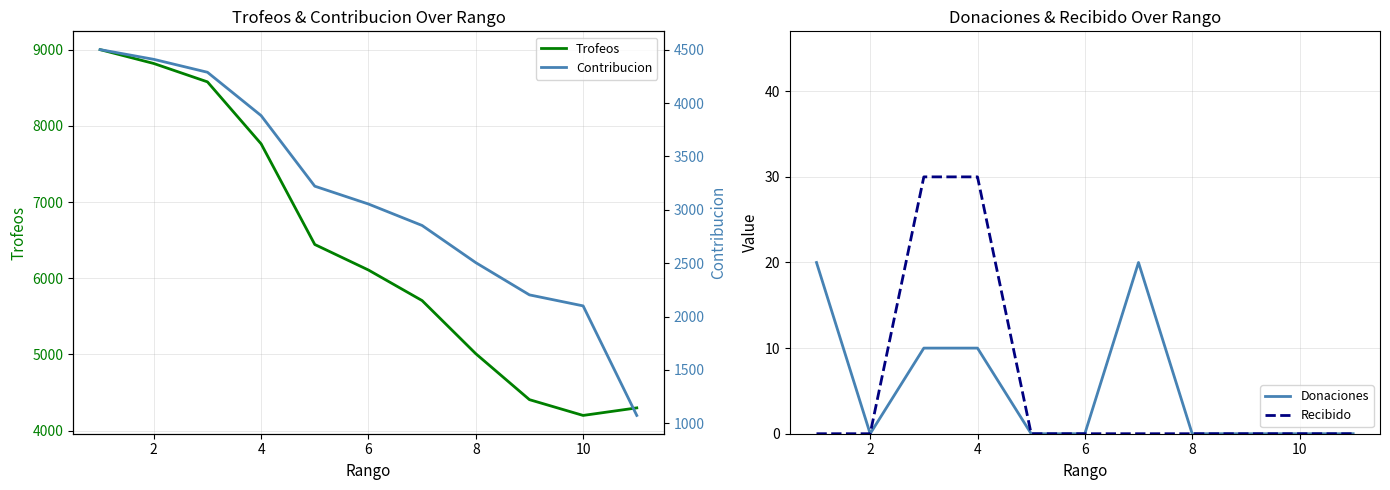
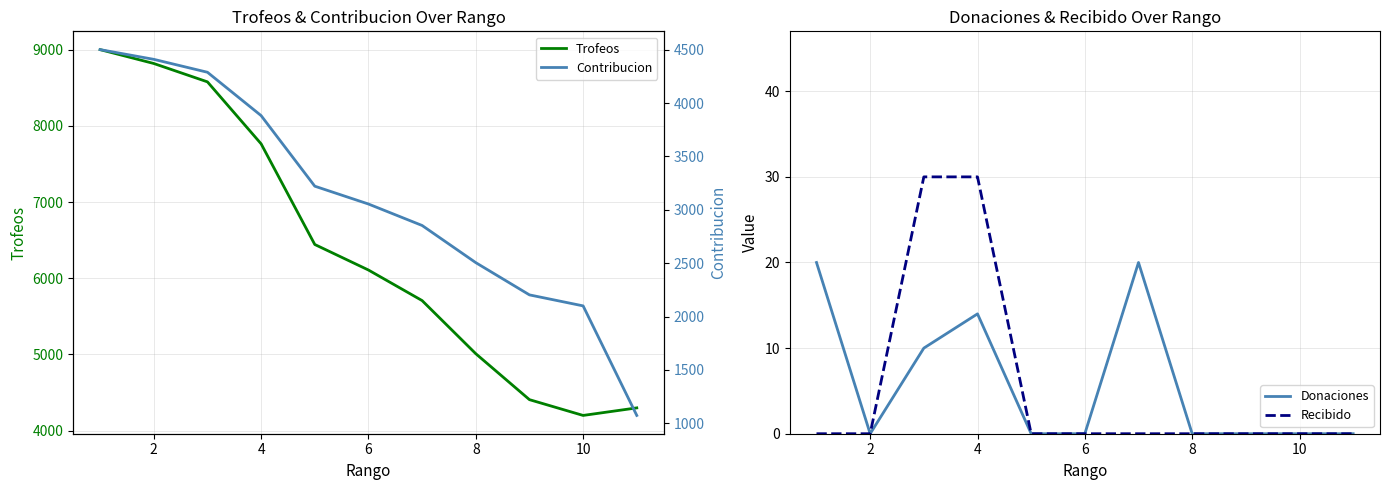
Donaciones & Recibido Over Rango, Donaciones, 4: 10 -> 14
